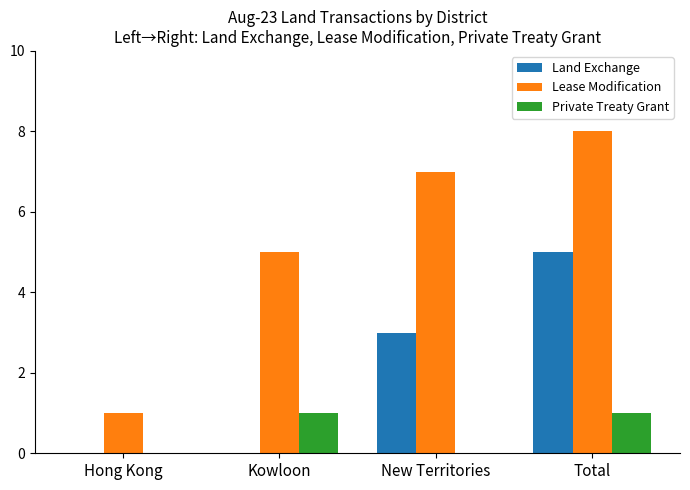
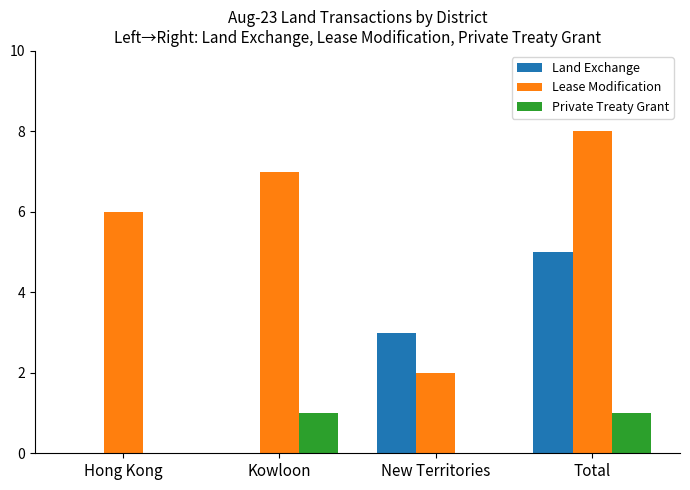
Lease Modification, Hong Kong: 1 -> 6
Lease Modification, Kowloon: 5 -> 7
Lease Modification, New Territories: 7 -> 2
